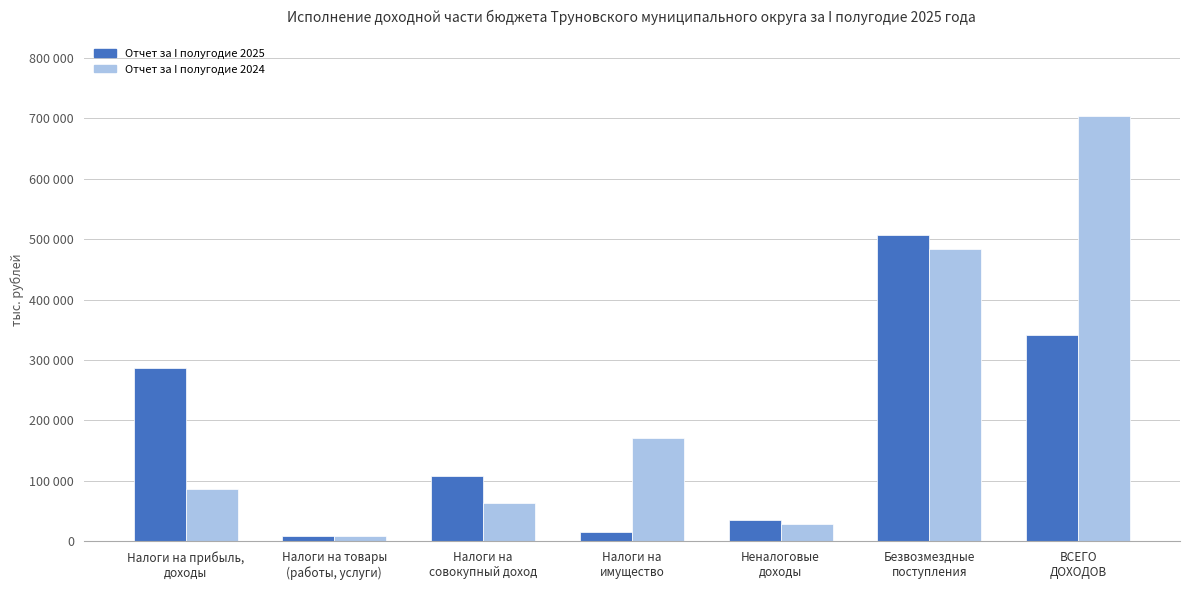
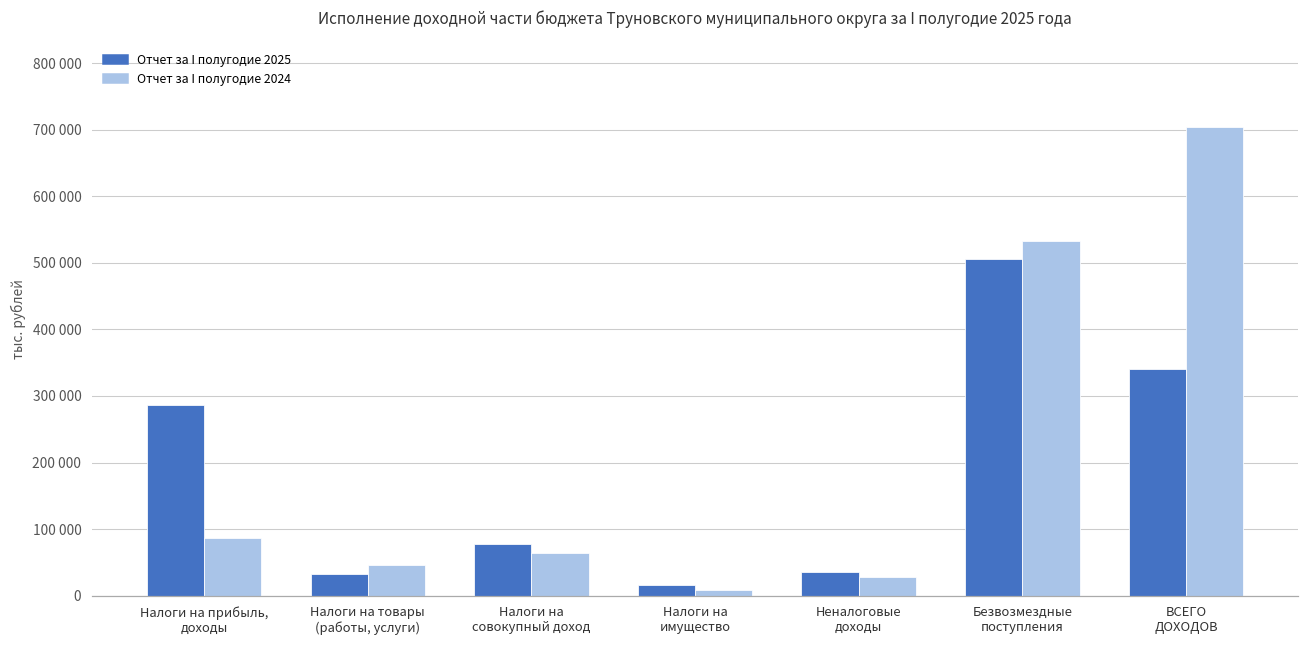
Отчет за I полугодие 2025, Налоги на товары (работы, услуги): 10000 -> 30000
Отчет за I полугодие 2024, Налоги на товары (работы, услуги): 10000 -> 50000
Отчет за I полугодие 2025, Налоги на совокупный доход: 110000 -> 80000
Отчет за I полугодие 2024, Налоги на имущество: 170000 -> 10000
Отчет за I полугодие 2024, Безвозмездные поступления: 480000 -> 530000
